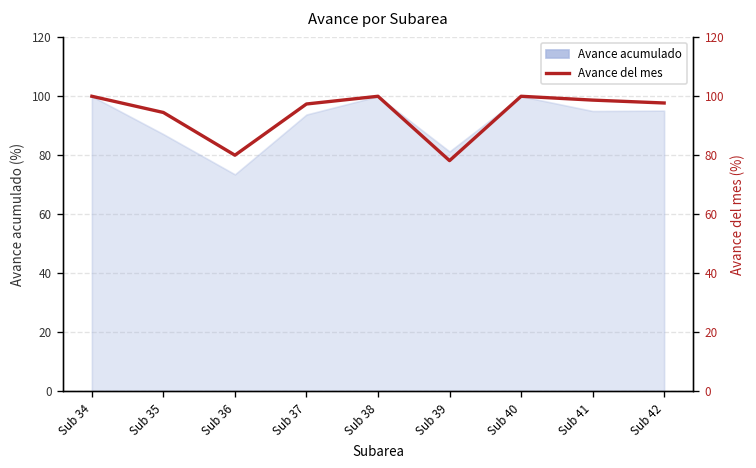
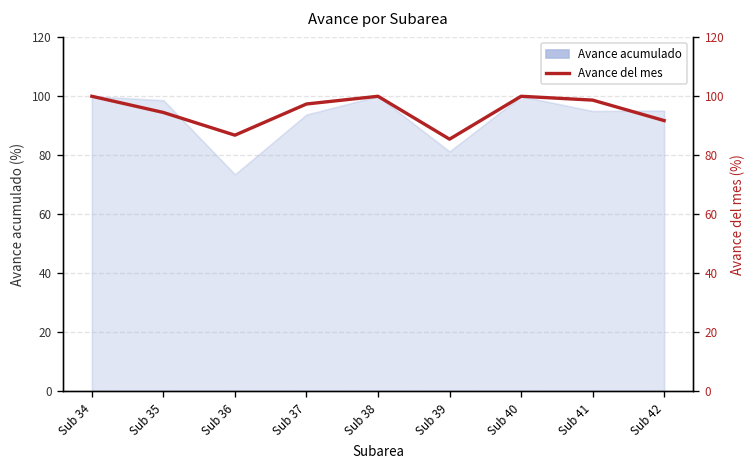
Avance acumulado, Sub 35: 87 -> 99
Avance del mes, Sub 36: 80 -> 87
Avance del mes, Sub 39: 78 -> 85
Avance del mes, Sub 42: 98 -> 92
